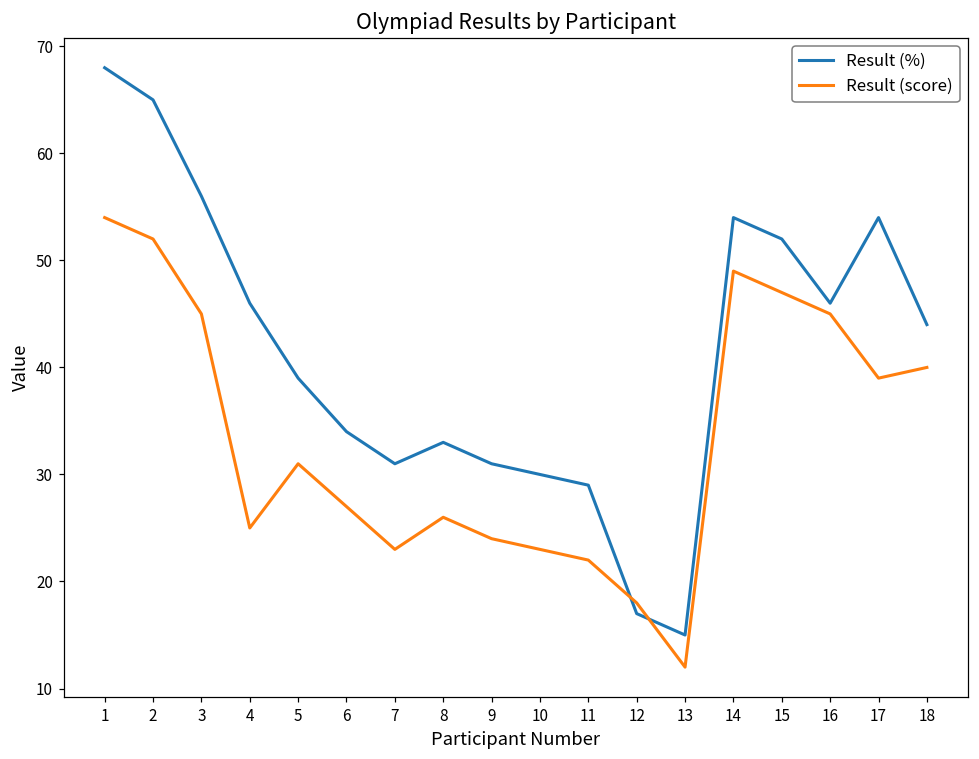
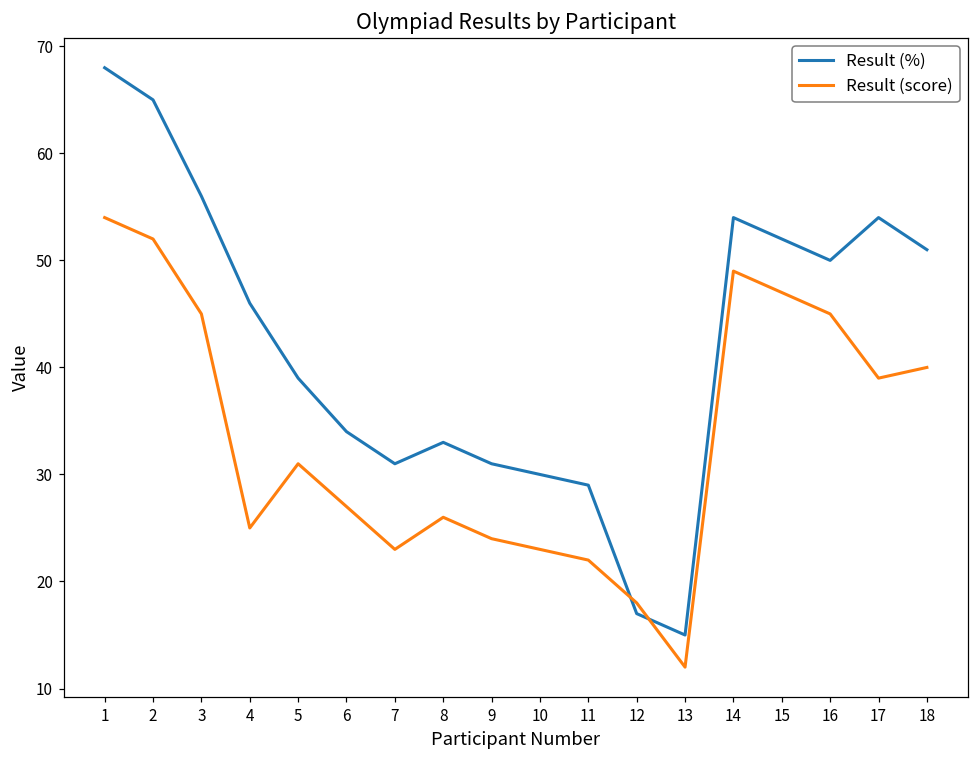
Result (%), 16: 46 -> 50
Result (%), 18: 44 -> 51
